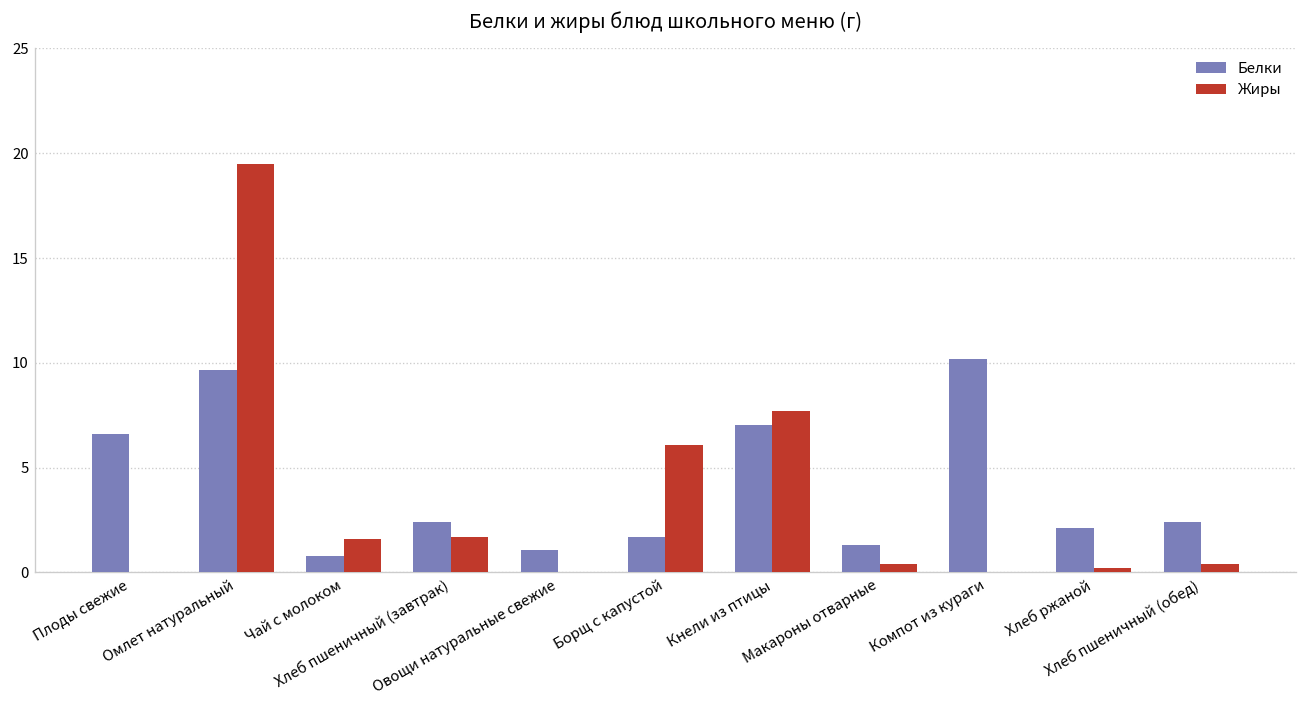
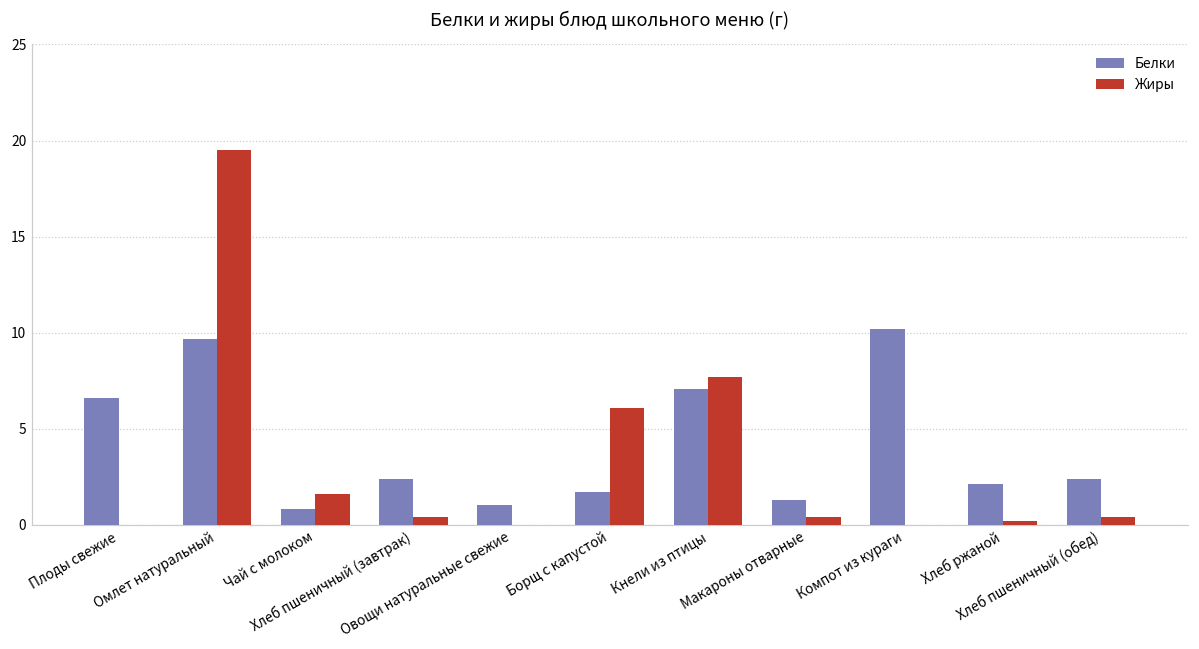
Жиры, Хлеб пшеничный (завтрак): 1.7 -> 0.4
